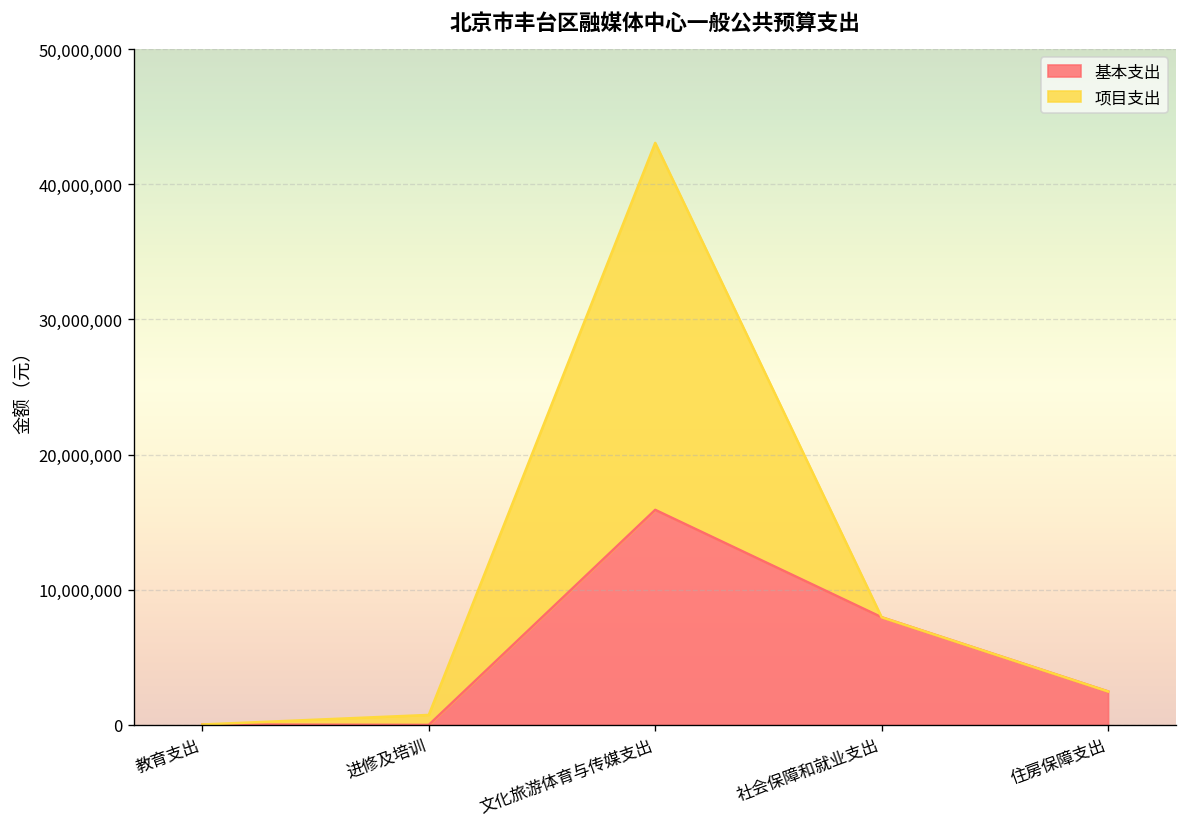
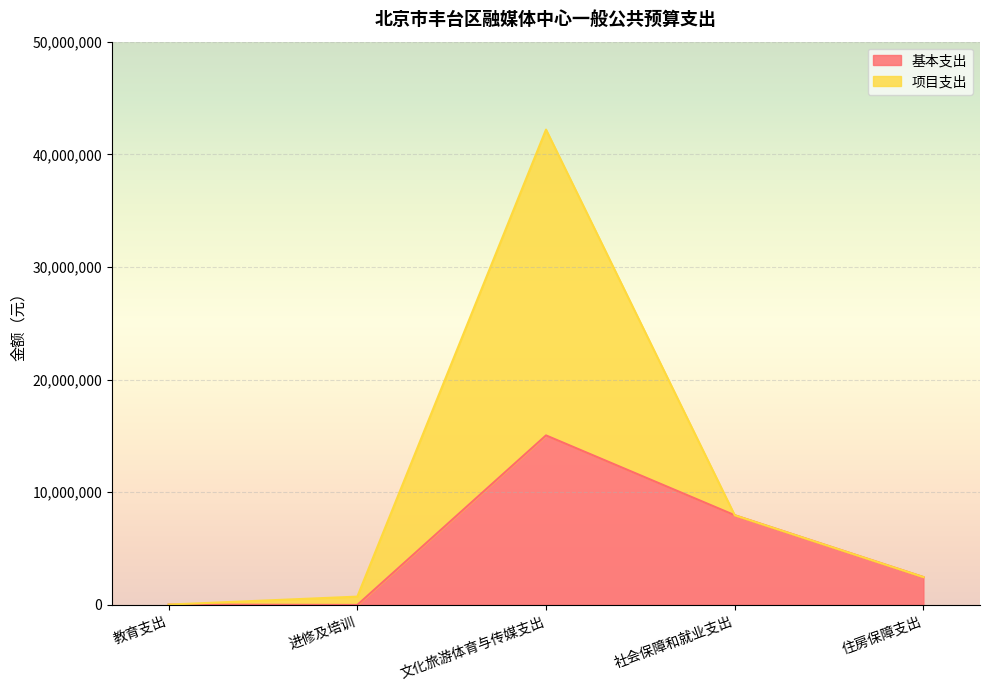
基本支出, 文化旅游体育与传媒支出: 15,900,000 -> 15,000,000
